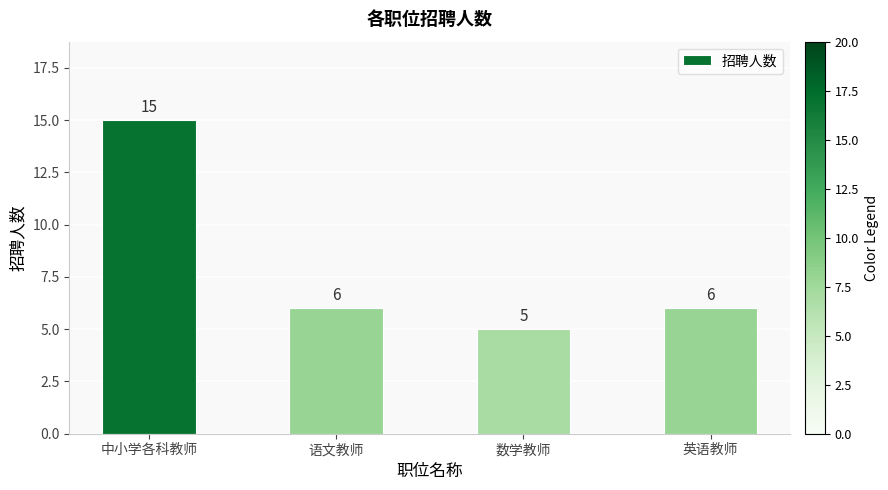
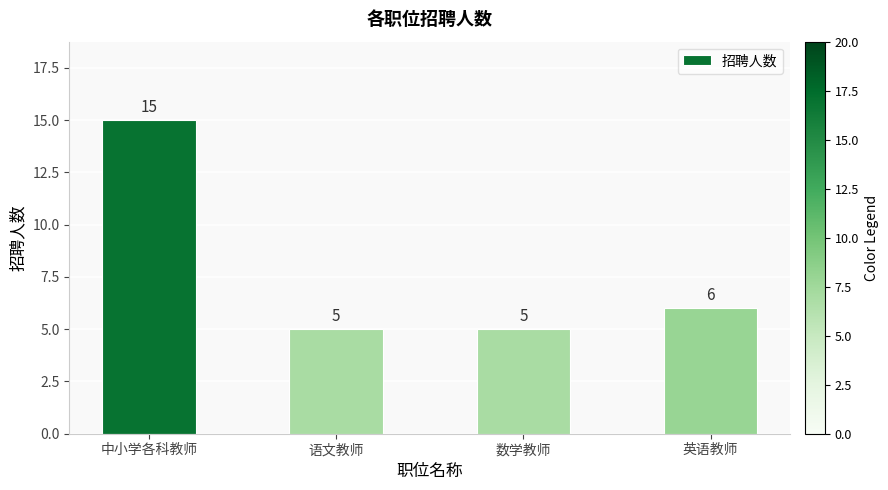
语文教师: 6 -> 5
